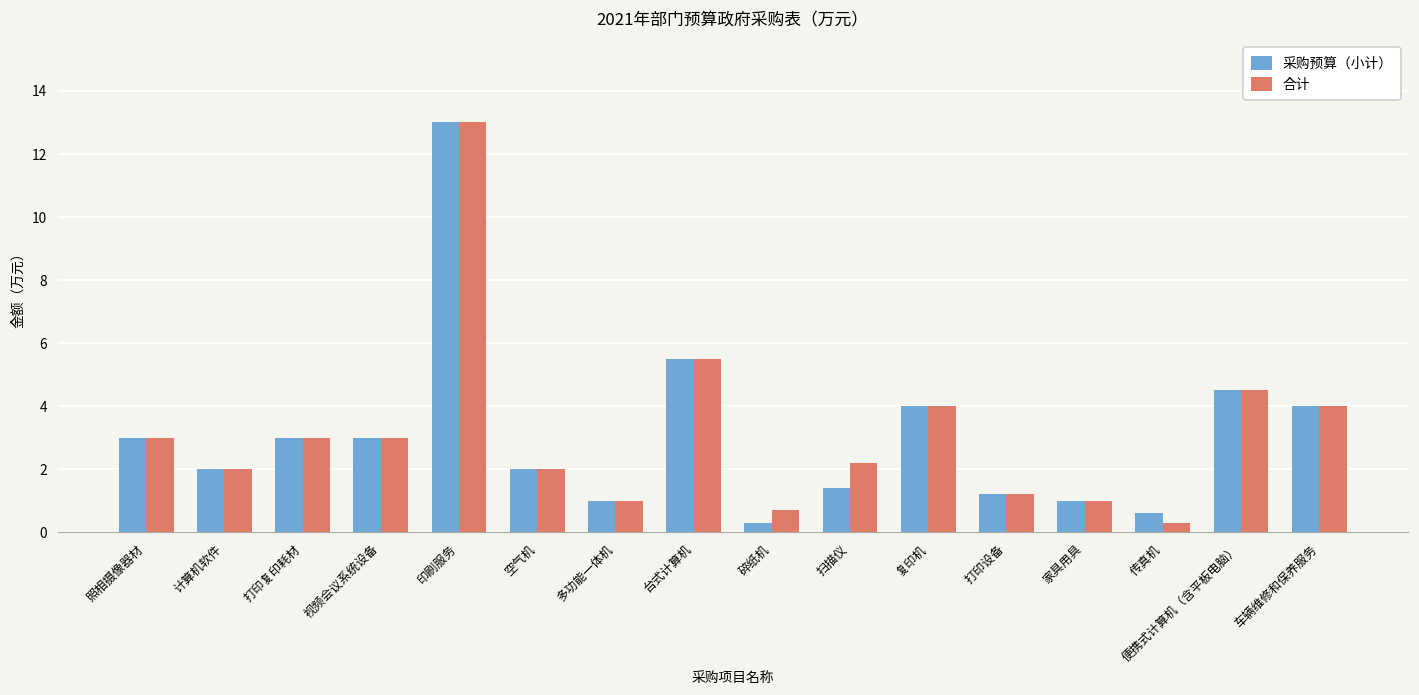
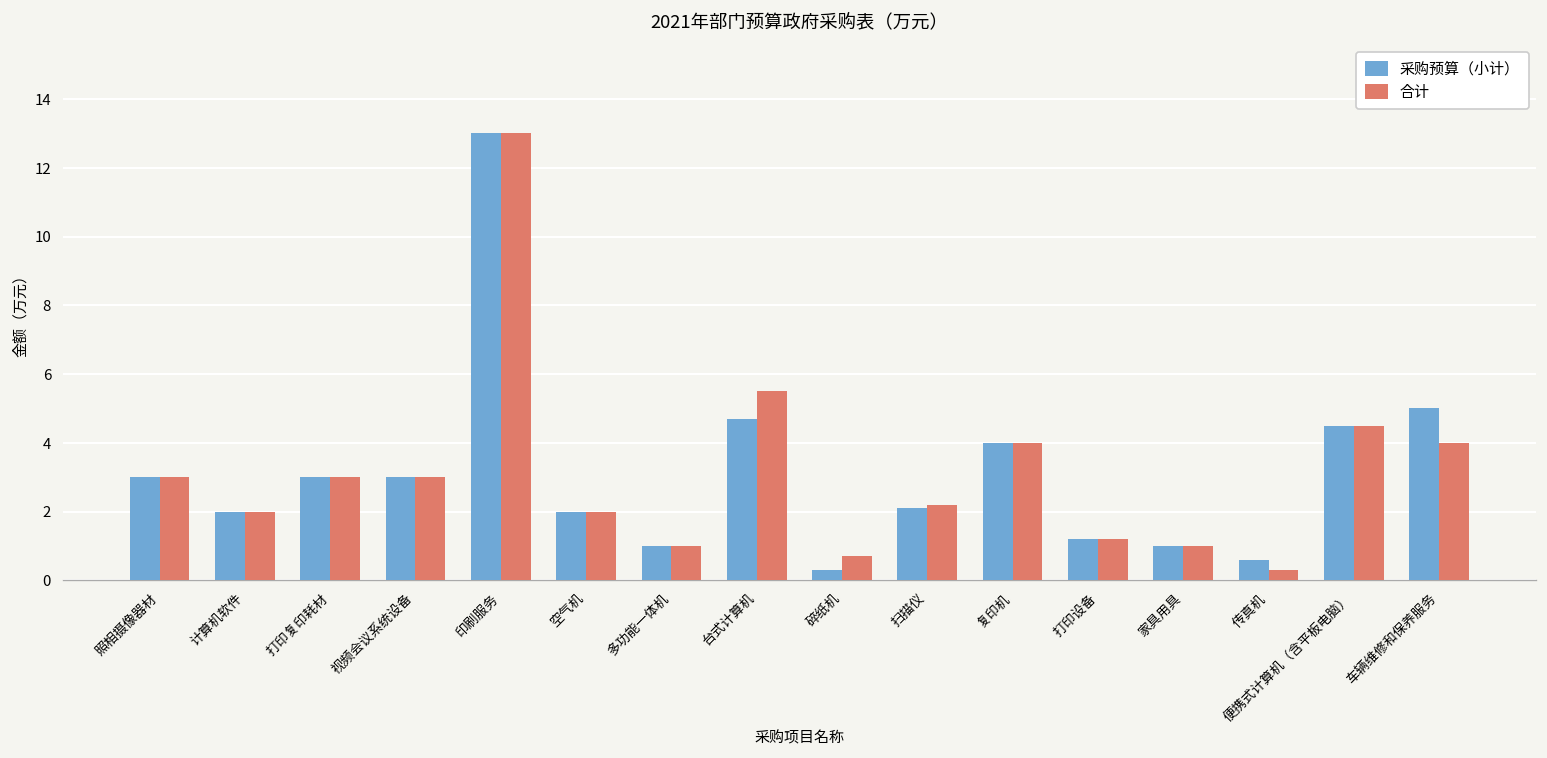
采购预算（小计）, 台式计算机: 5.5 -> 4.7
采购预算（小计）, 扫描仪: 1.4 -> 2.1
采购预算（小计）, 车辆维修和保养服务: 4 -> 5
